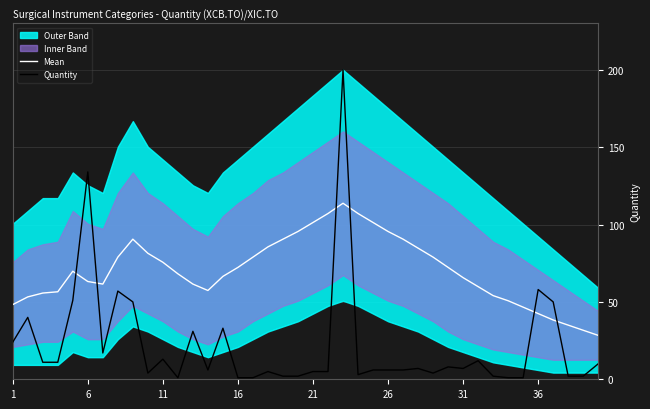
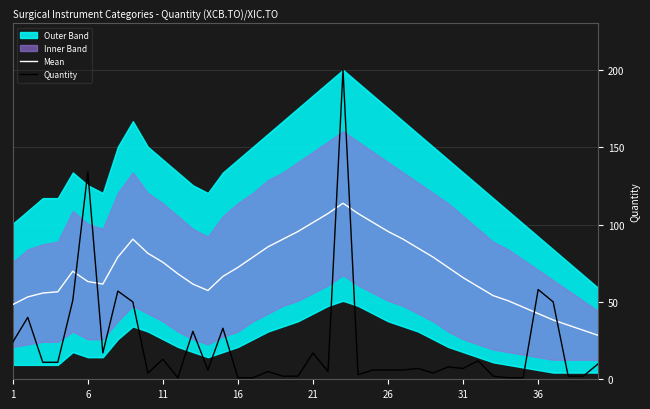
Quantity, 21: 5 -> 17
